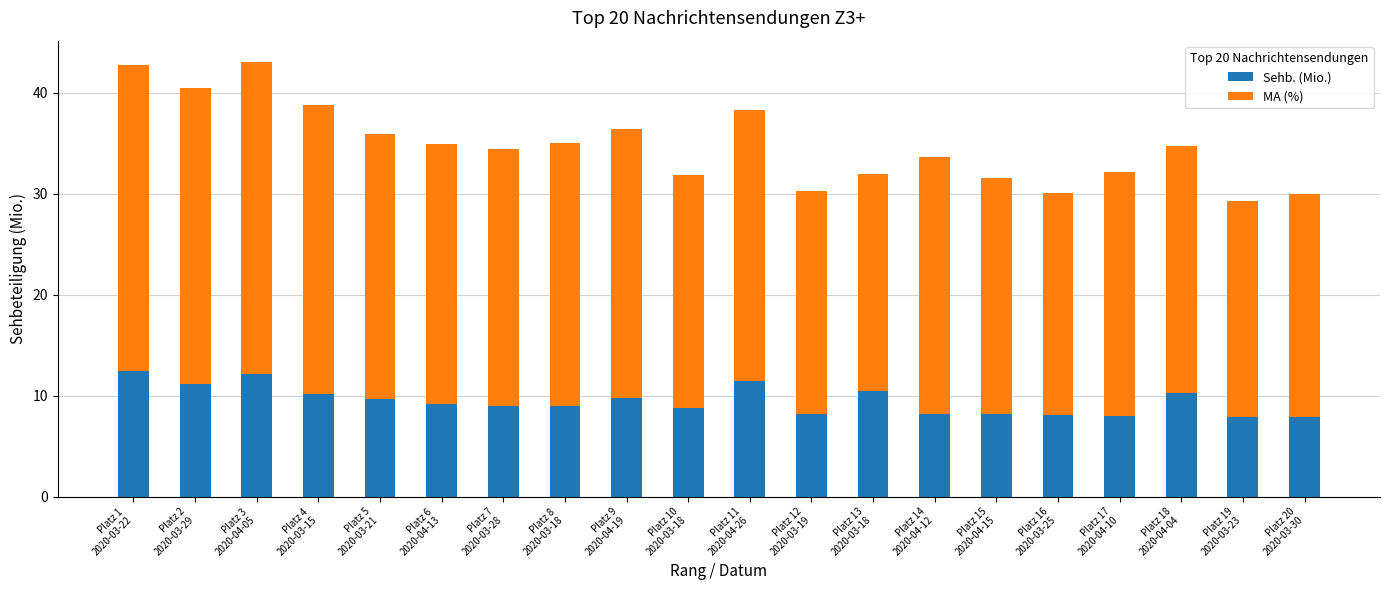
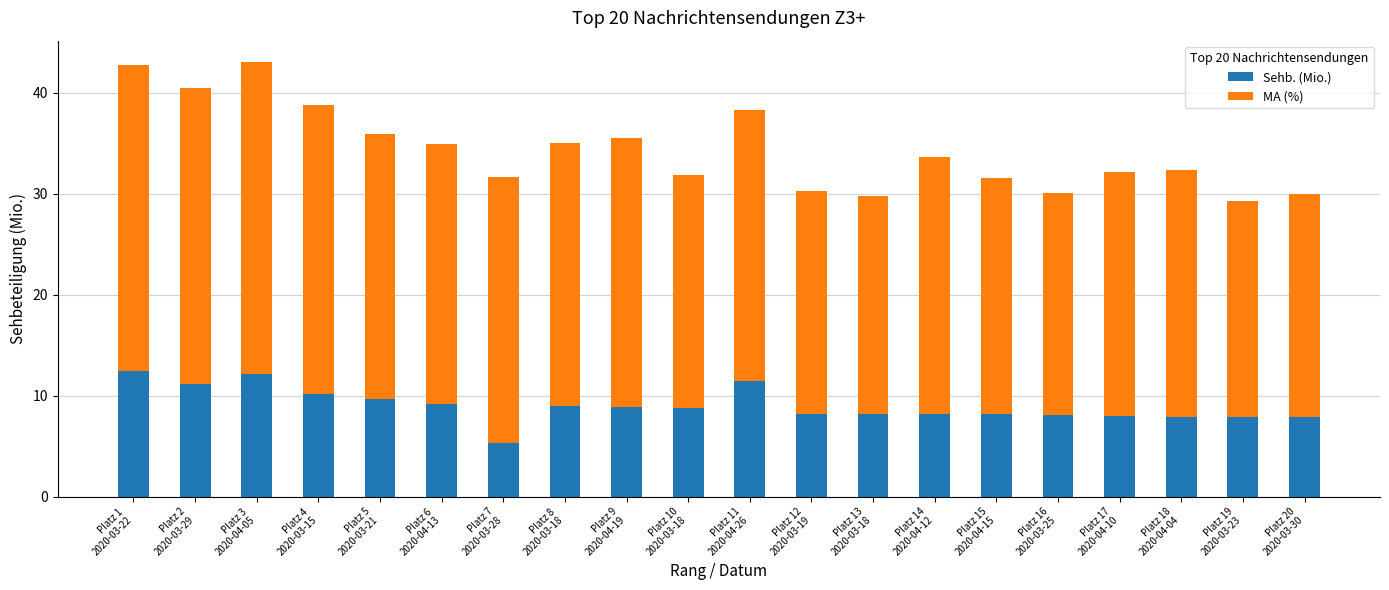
Sehb. (Mio.), Platz 7 2020-03-28: 9.0 -> 5.4
MA (%), Platz 7 2020-03-28: 25.4 -> 26.3
Sehb. (Mio.), Platz 9 2020-04-19: 9.8 -> 8.9
Sehb. (Mio.), Platz 13 2020-03-18: 10.5 -> 8.2
Sehb. (Mio.), Platz 18 2020-04-04: 10.3 -> 7.9
